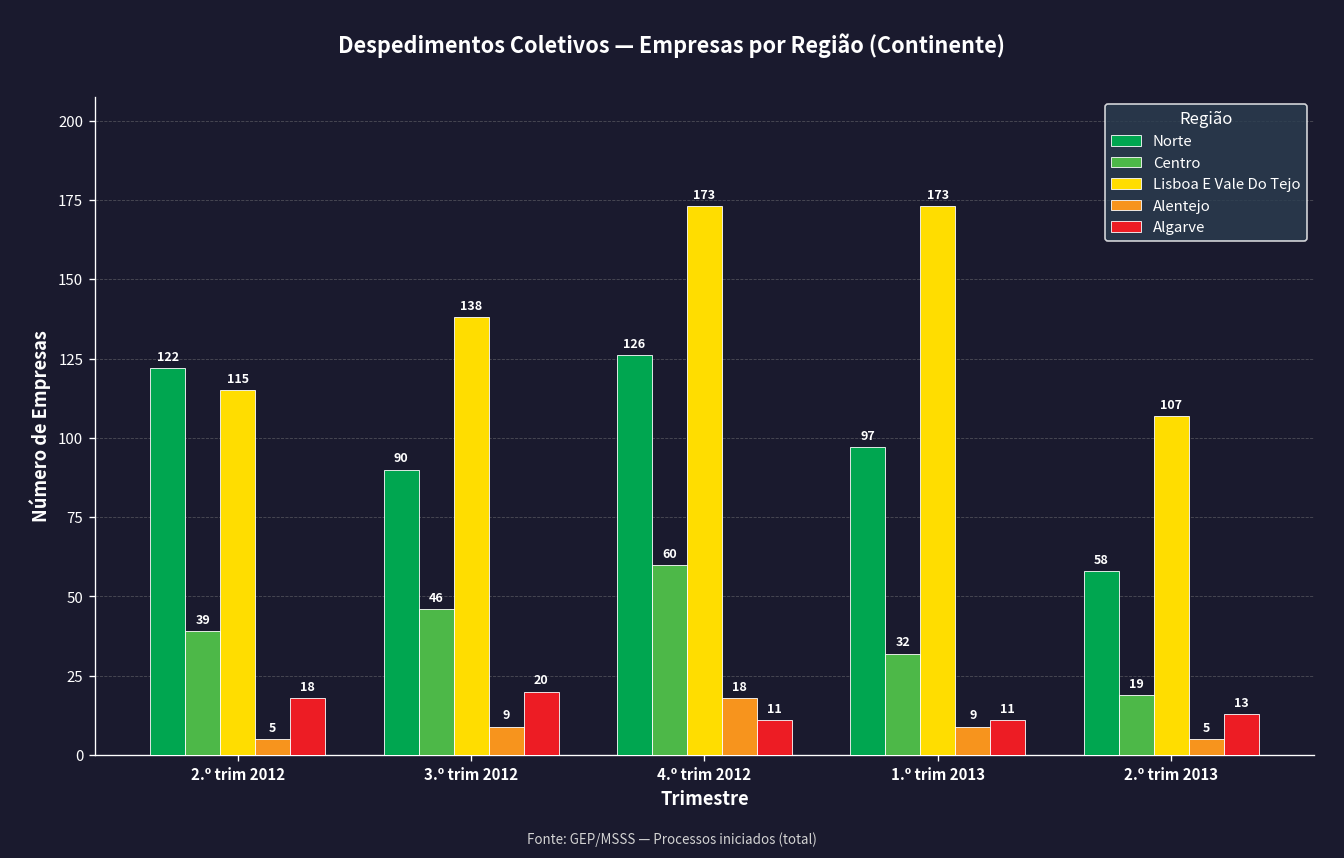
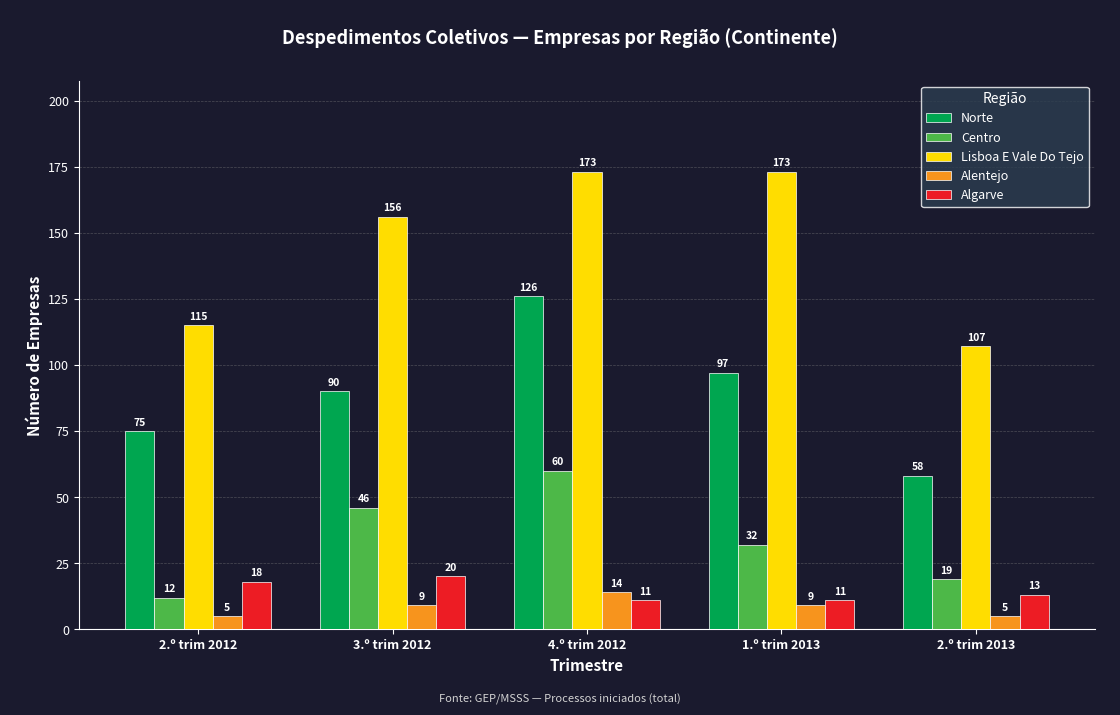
Norte, 2.º trim 2012: 122 -> 75
Centro, 2.º trim 2012: 39 -> 12
Lisboa E Vale Do Tejo, 3.º trim 2012: 138 -> 156
Alentejo, 4.º trim 2012: 18 -> 14
